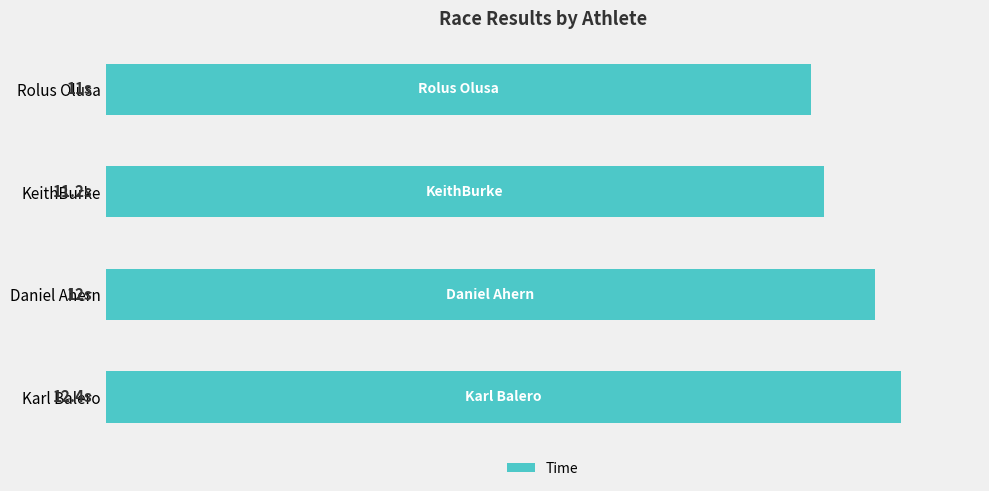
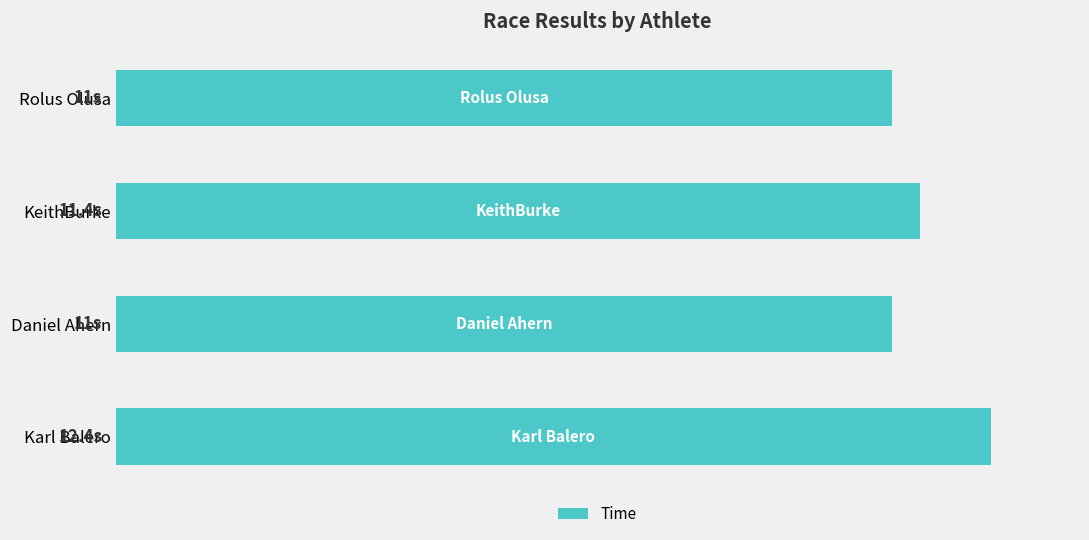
KeithBurke: 11.2s -> 11.4s
Daniel Ahern: 12s -> 11s
